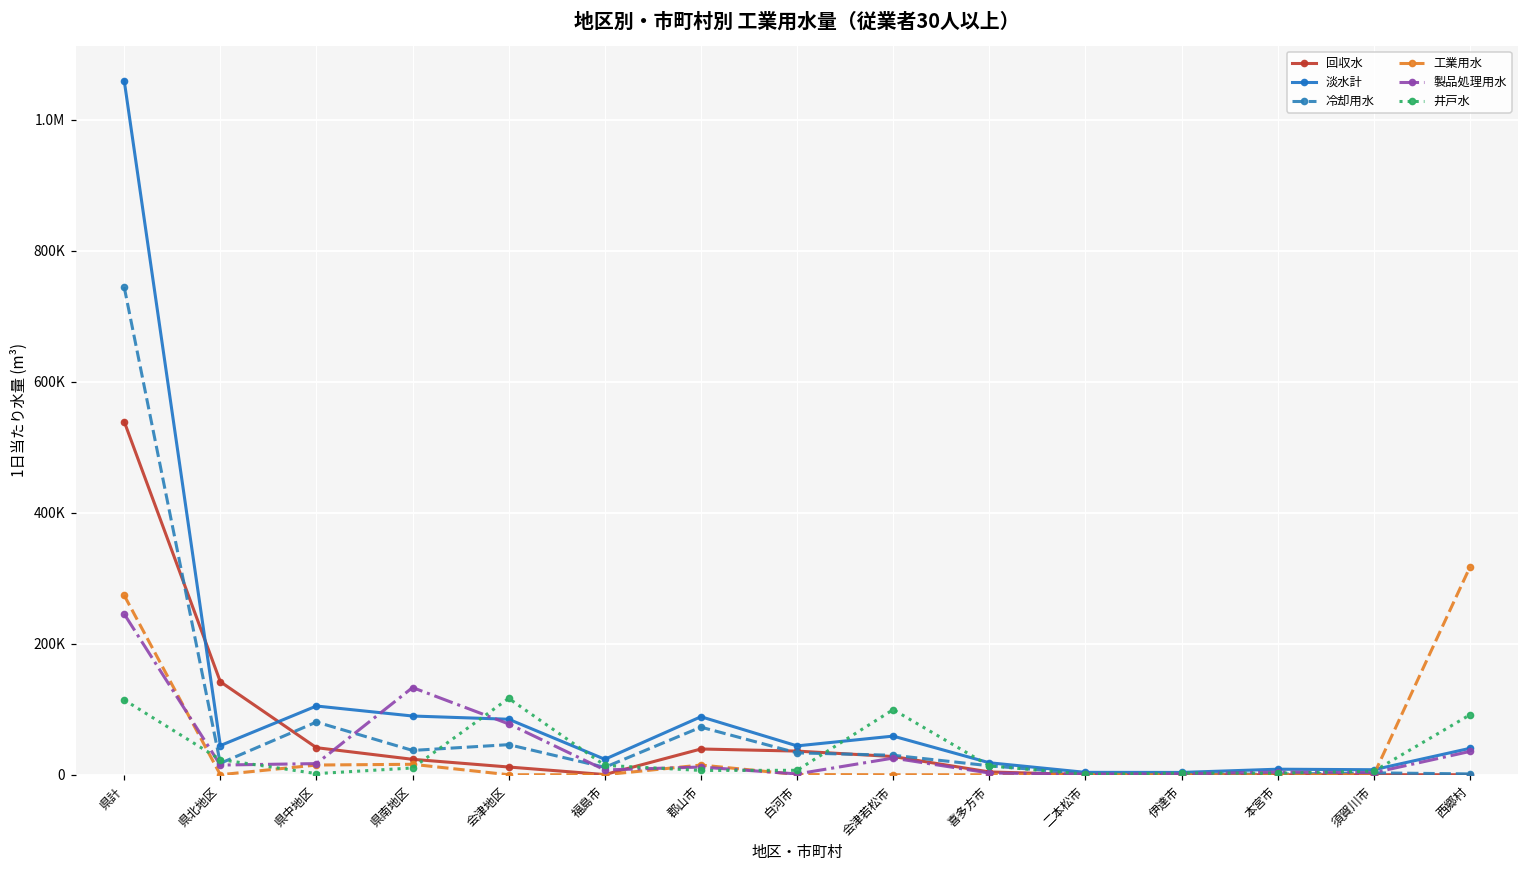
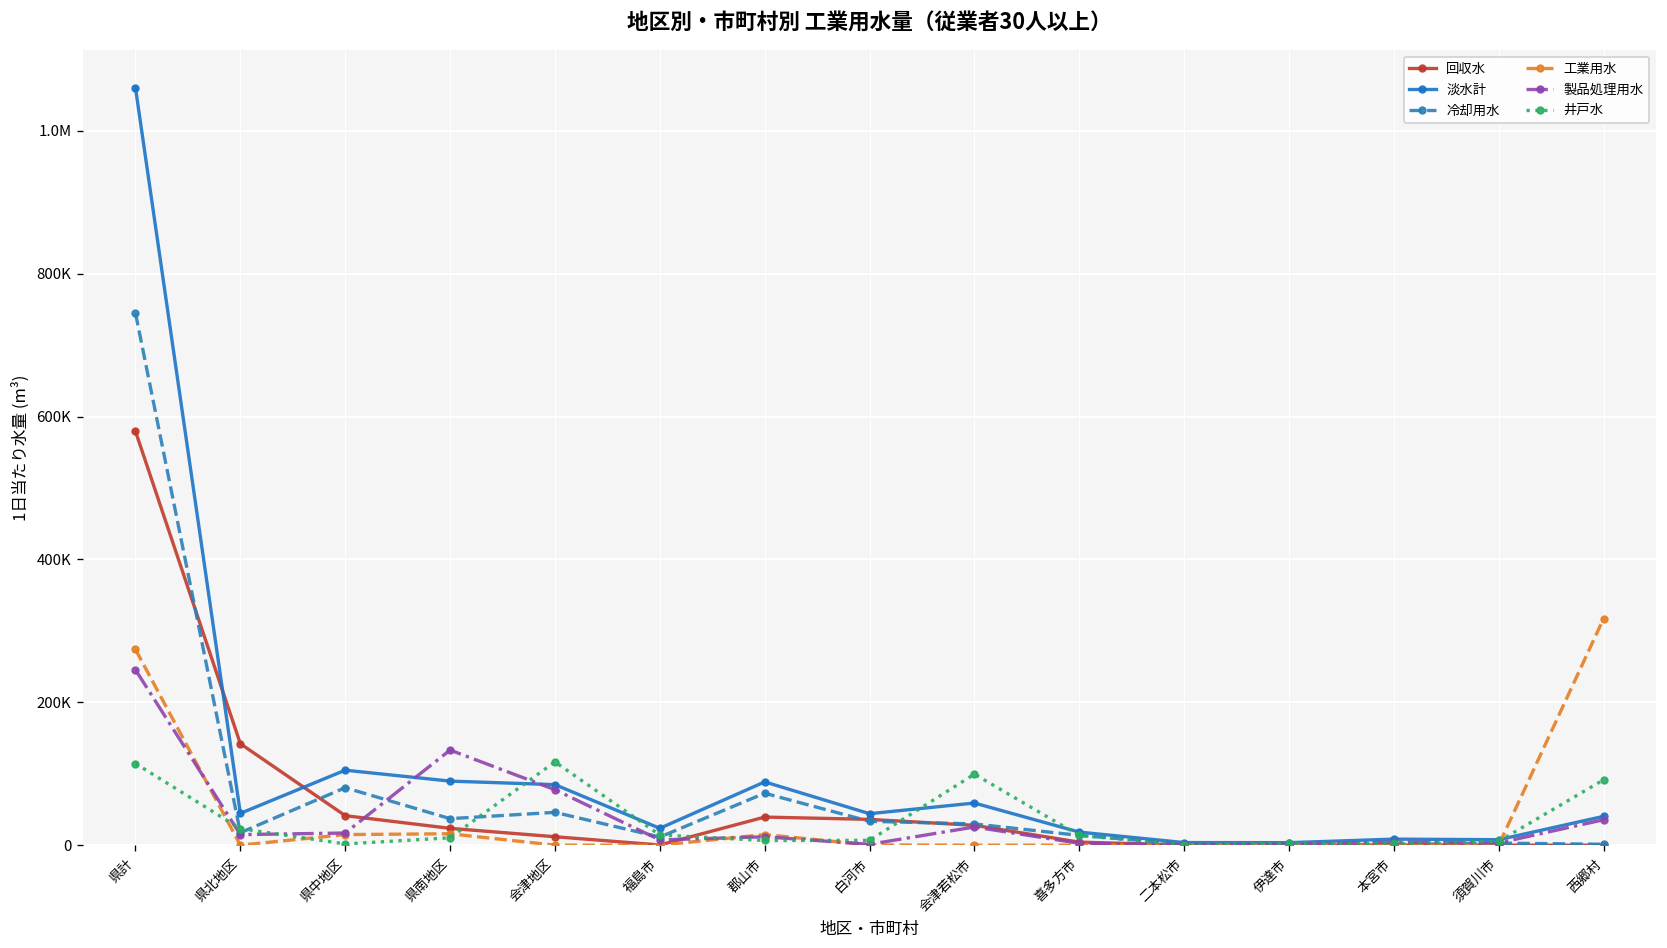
回収水, 県計: 540000 -> 580000
